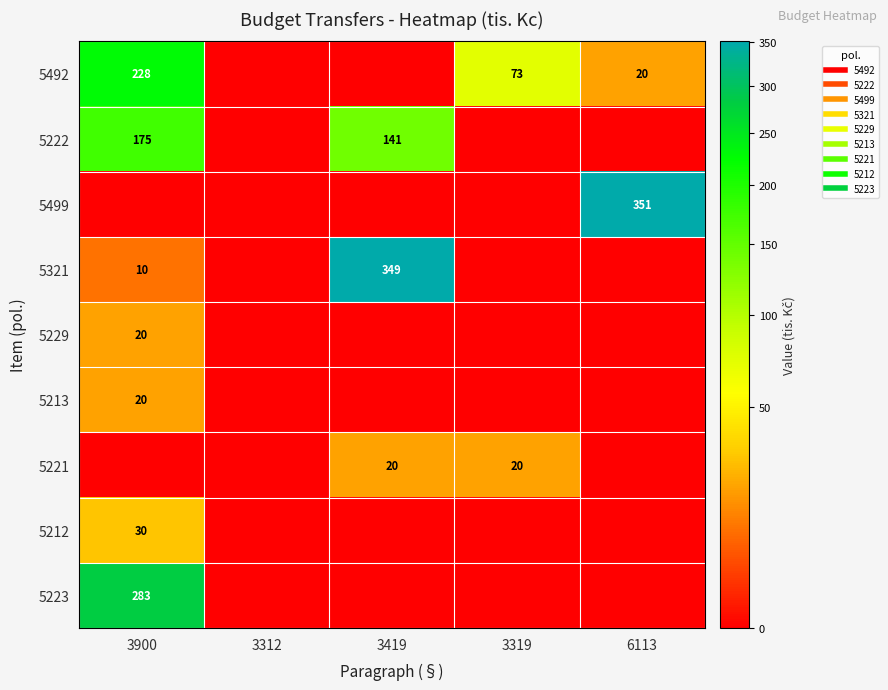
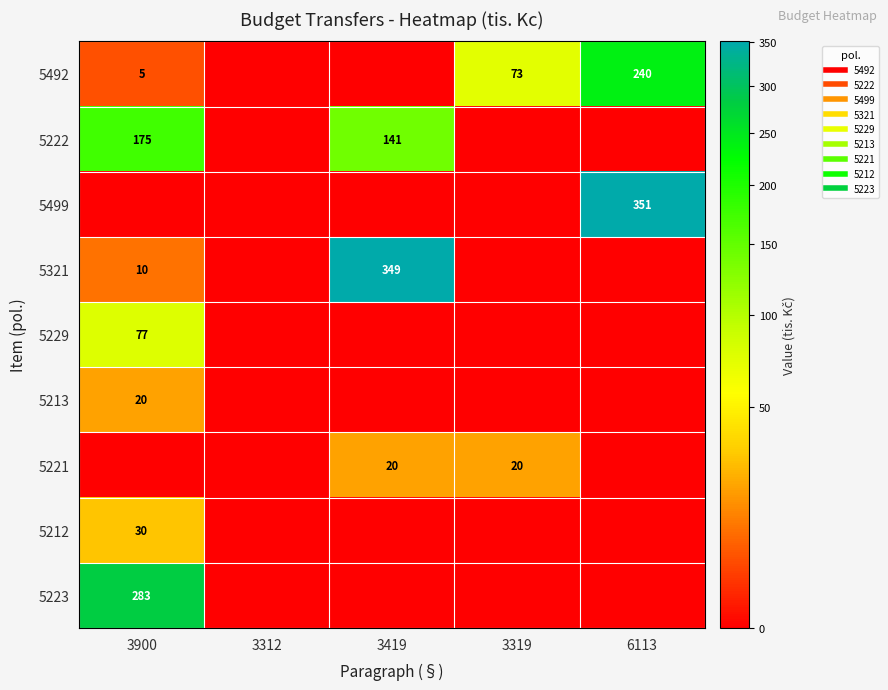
5492, 3900: 228 -> 5
5492, 6113: 20 -> 240
5229, 3900: 20 -> 77
